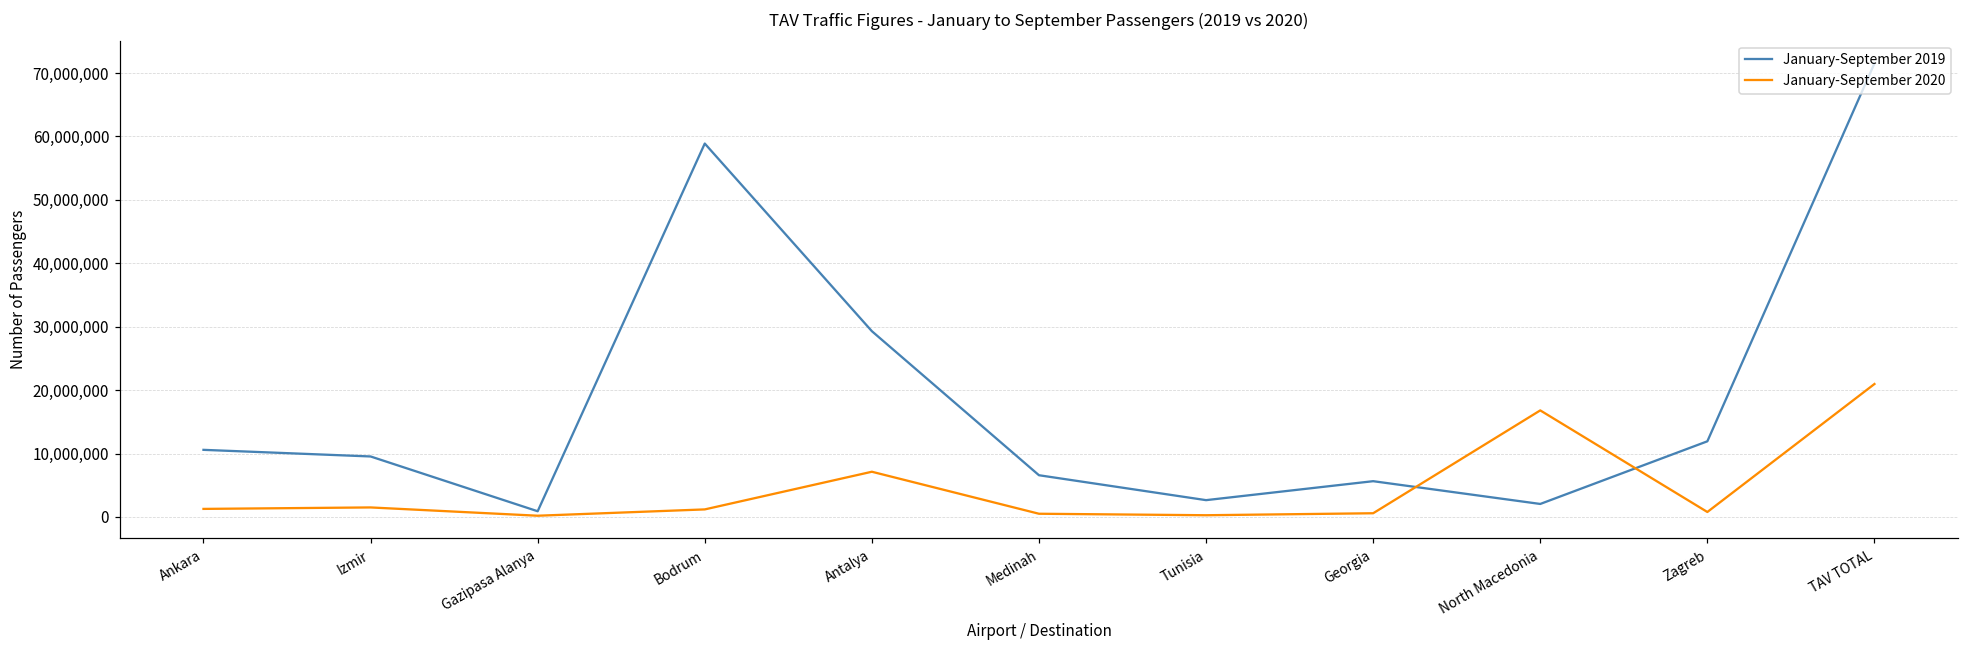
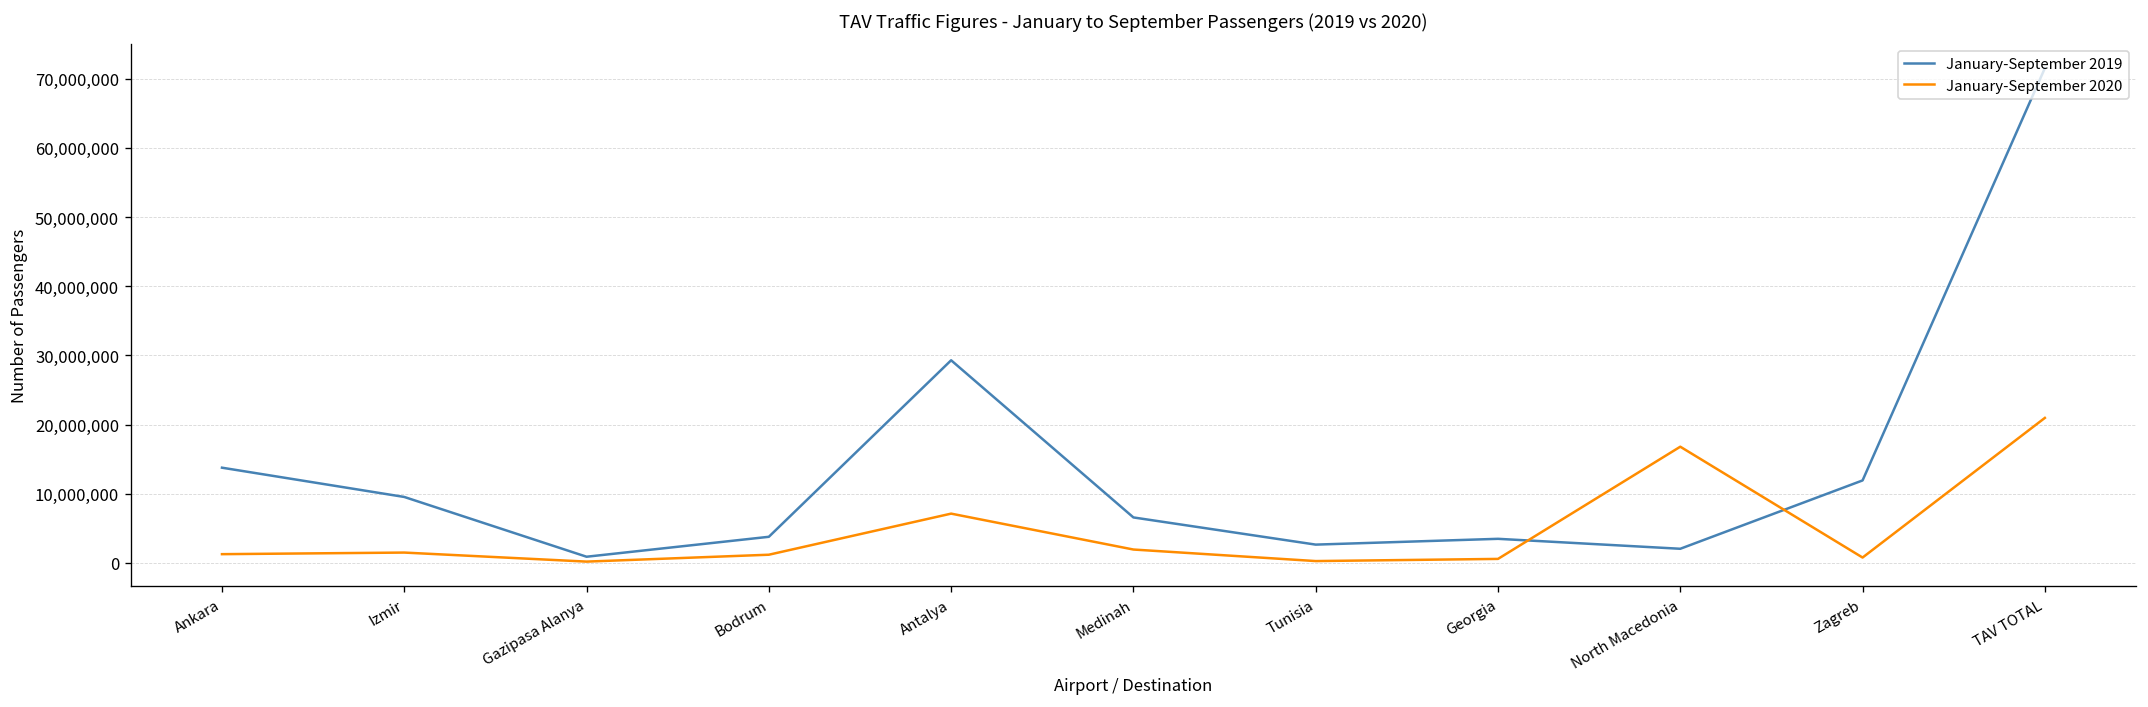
January-September 2019, Ankara: 11,000,000 -> 14,000,000
January-September 2019, Bodrum: 59,000,000 -> 4,000,000
January-September 2020, Medinah: 1,000,000 -> 2,000,000
January-September 2019, Georgia: 6,000,000 -> 3,000,000
